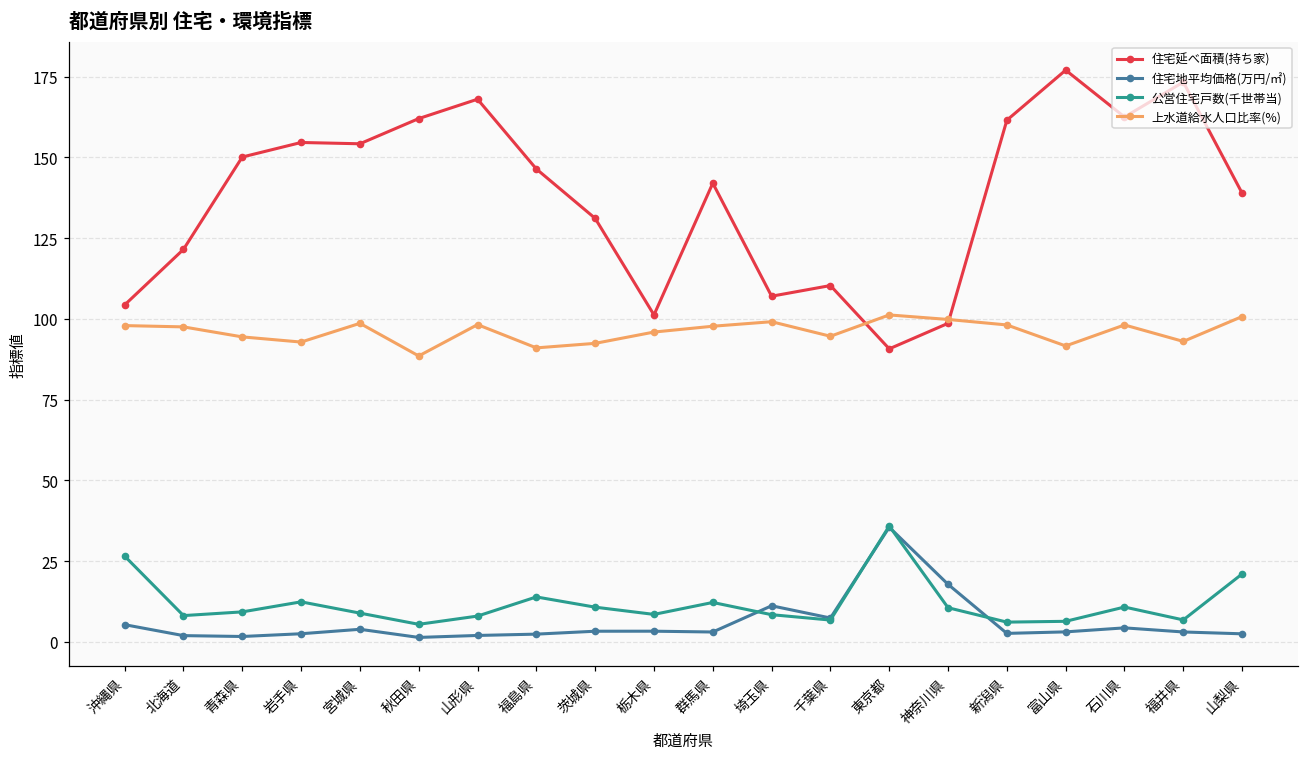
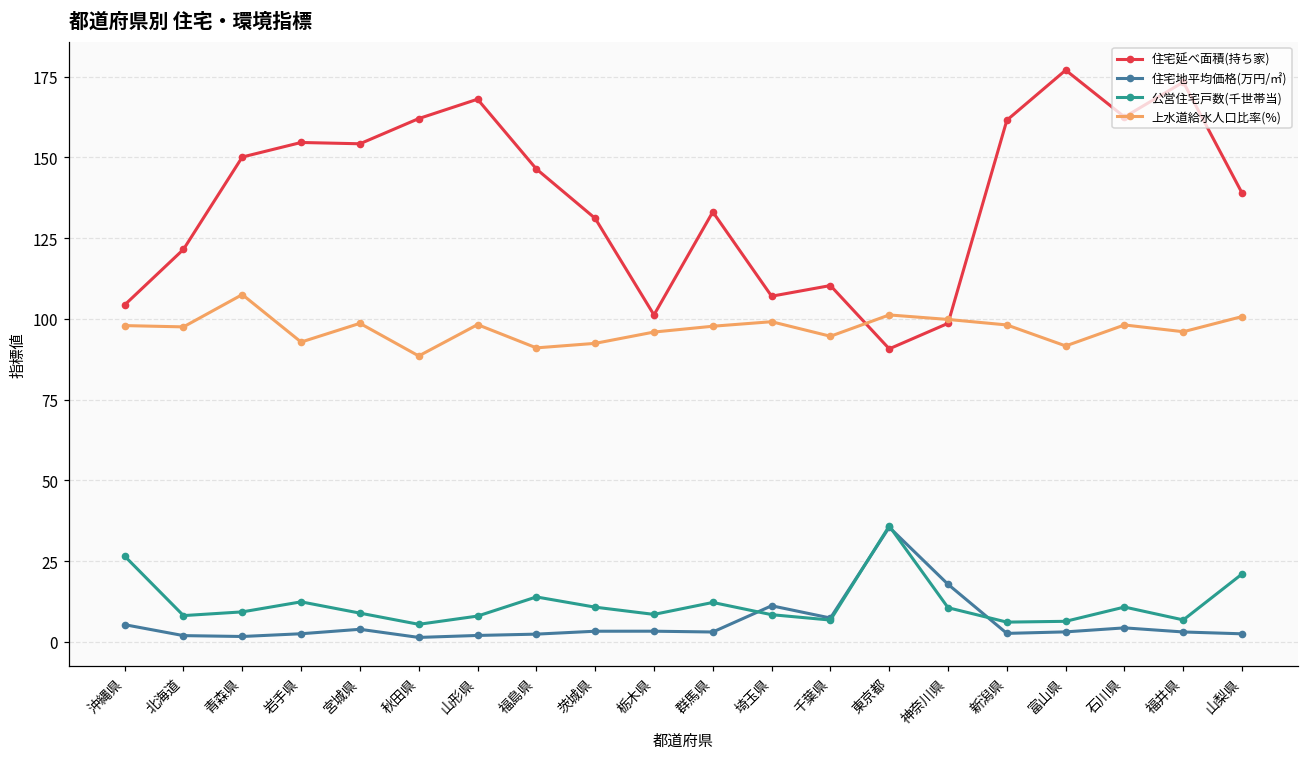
上水道給水人口比率(%), 青森県: 94 -> 108
住宅延べ面積(持ち家), 群馬県: 142 -> 133
上水道給水人口比率(%), 福井県: 93 -> 96
